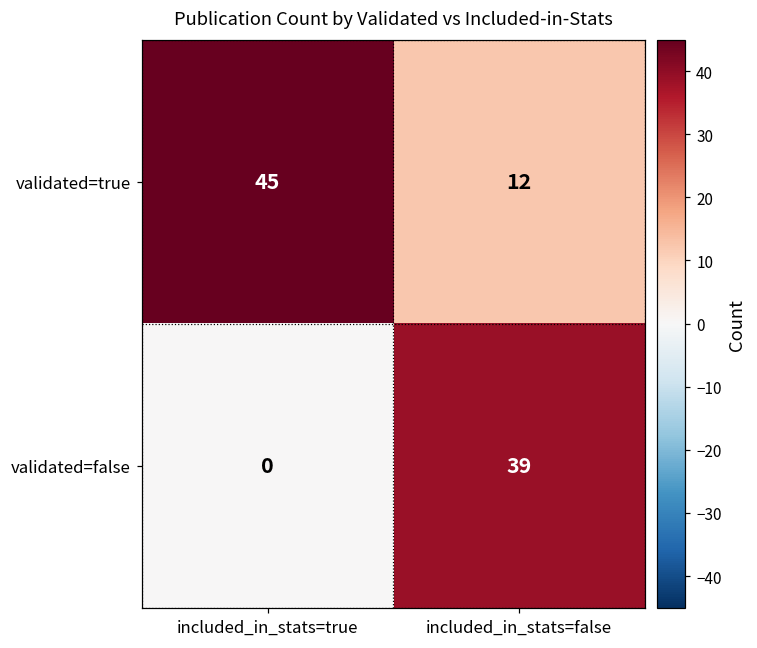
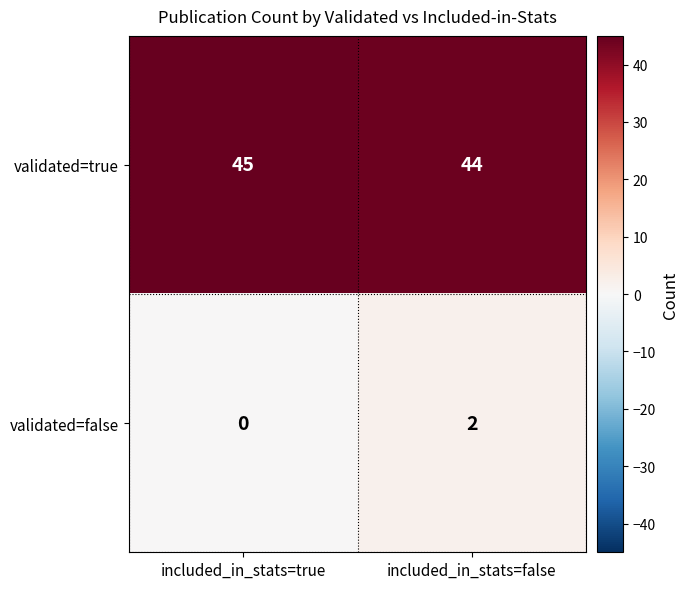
validated=true, included_in_stats=false: 12 -> 44
validated=false, included_in_stats=false: 39 -> 2
